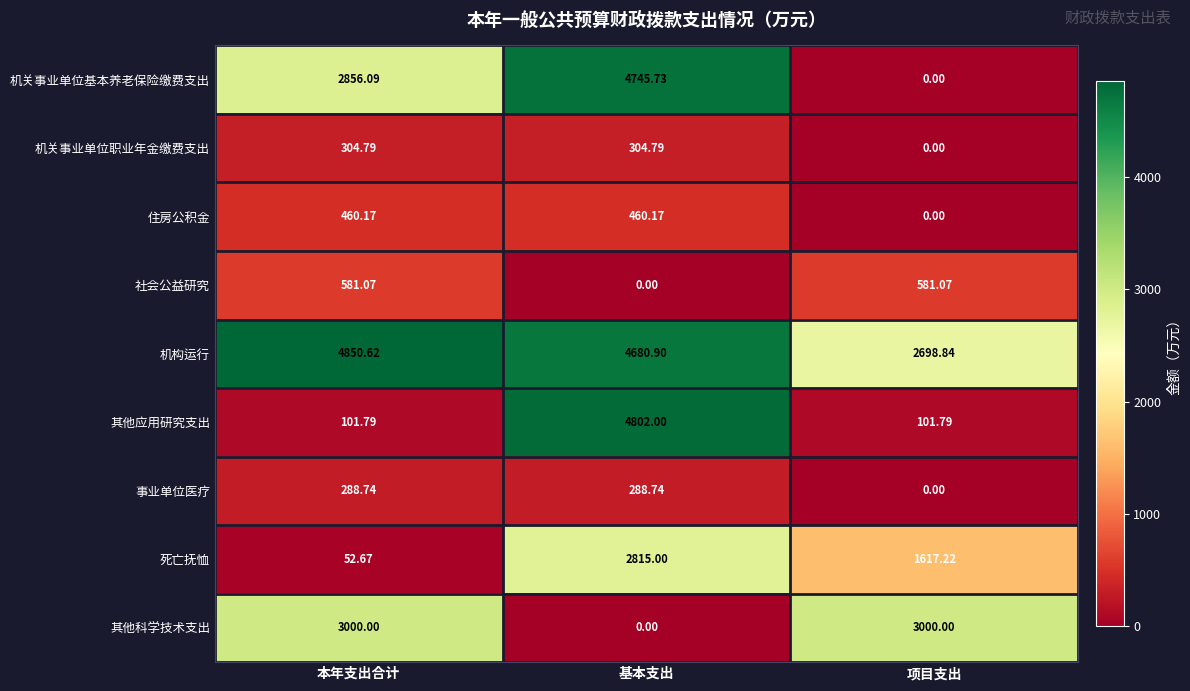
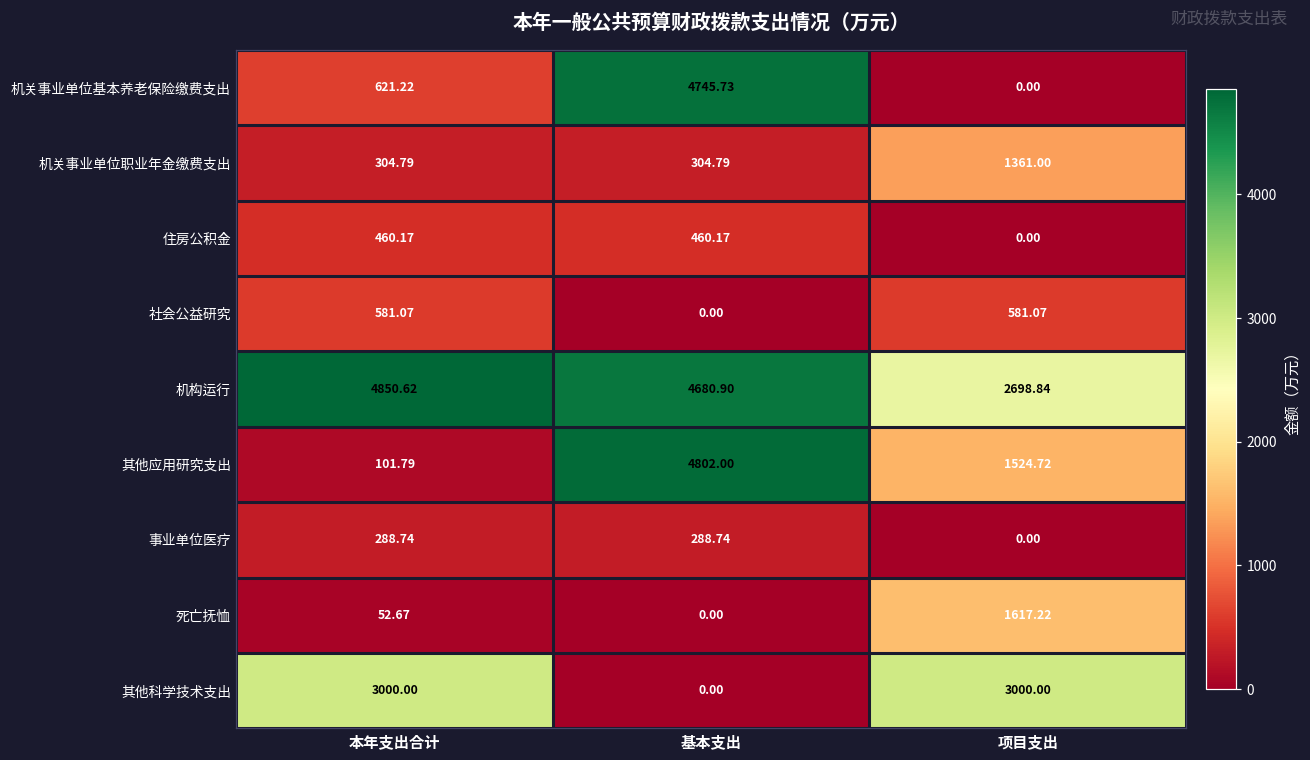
机关事业单位基本养老保险缴费支出, 本年支出合计: 2856.09 -> 621.22
机关事业单位职业年金缴费支出, 项目支出: 0.00 -> 1361.00
其他应用研究支出, 项目支出: 101.79 -> 1524.72
死亡抚恤, 基本支出: 2815.00 -> 0.00
